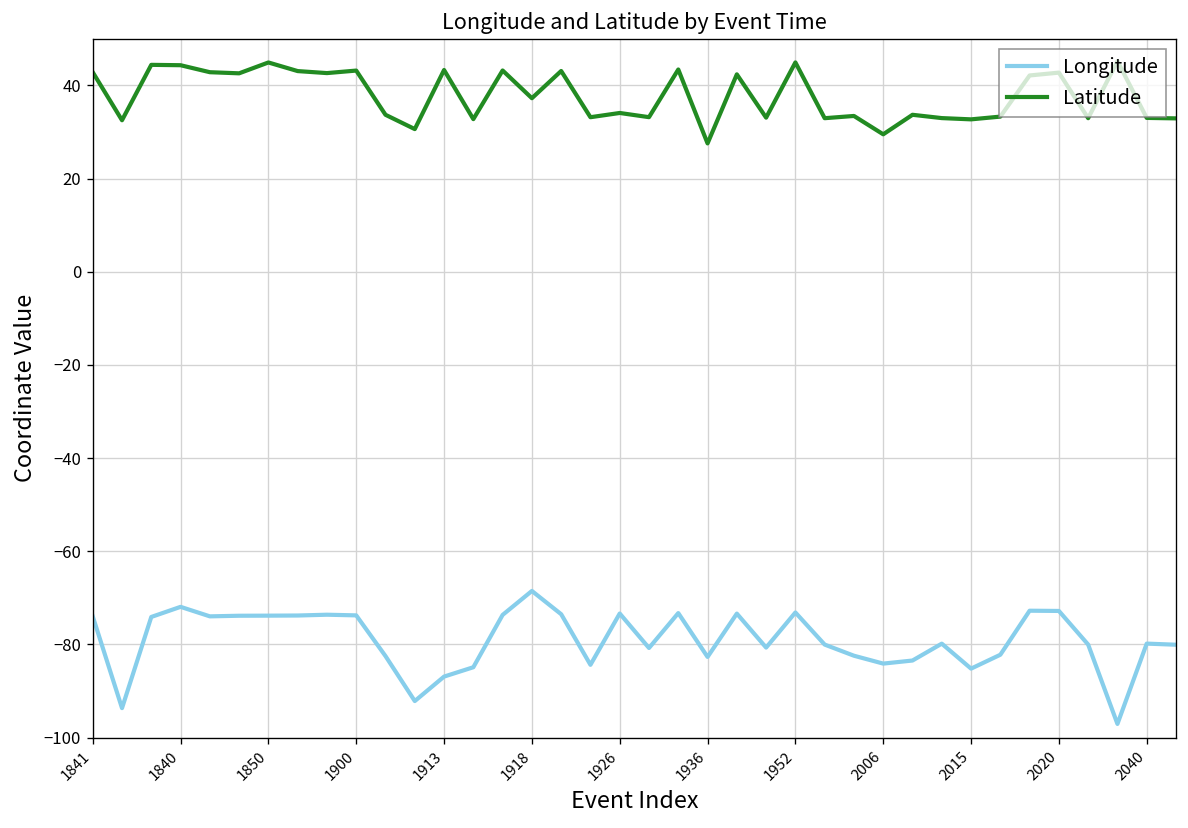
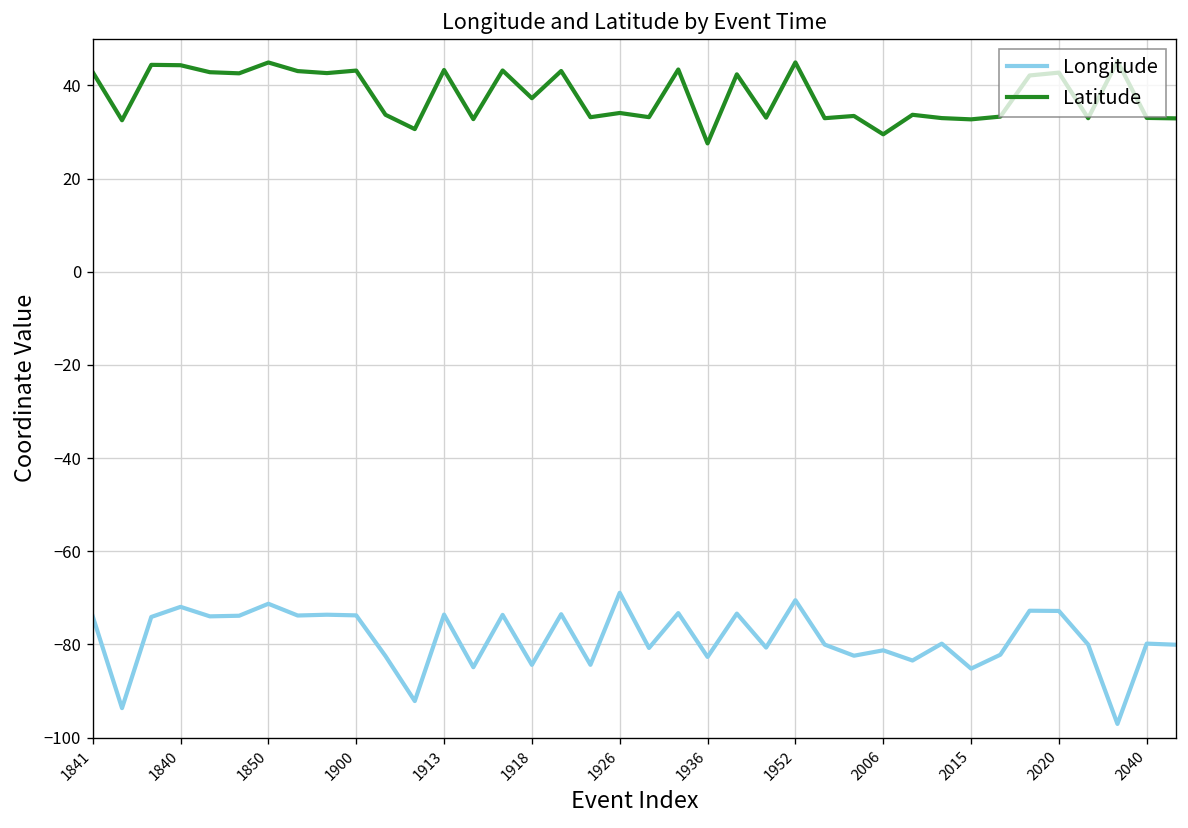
Longitude, 1850: -74 -> -71
Longitude, 1913: -87 -> -74
Longitude, 1918: -69 -> -84
Longitude, 1926: -73 -> -69
Longitude, 1952: -73 -> -70
Longitude, 2006: -84 -> -81
